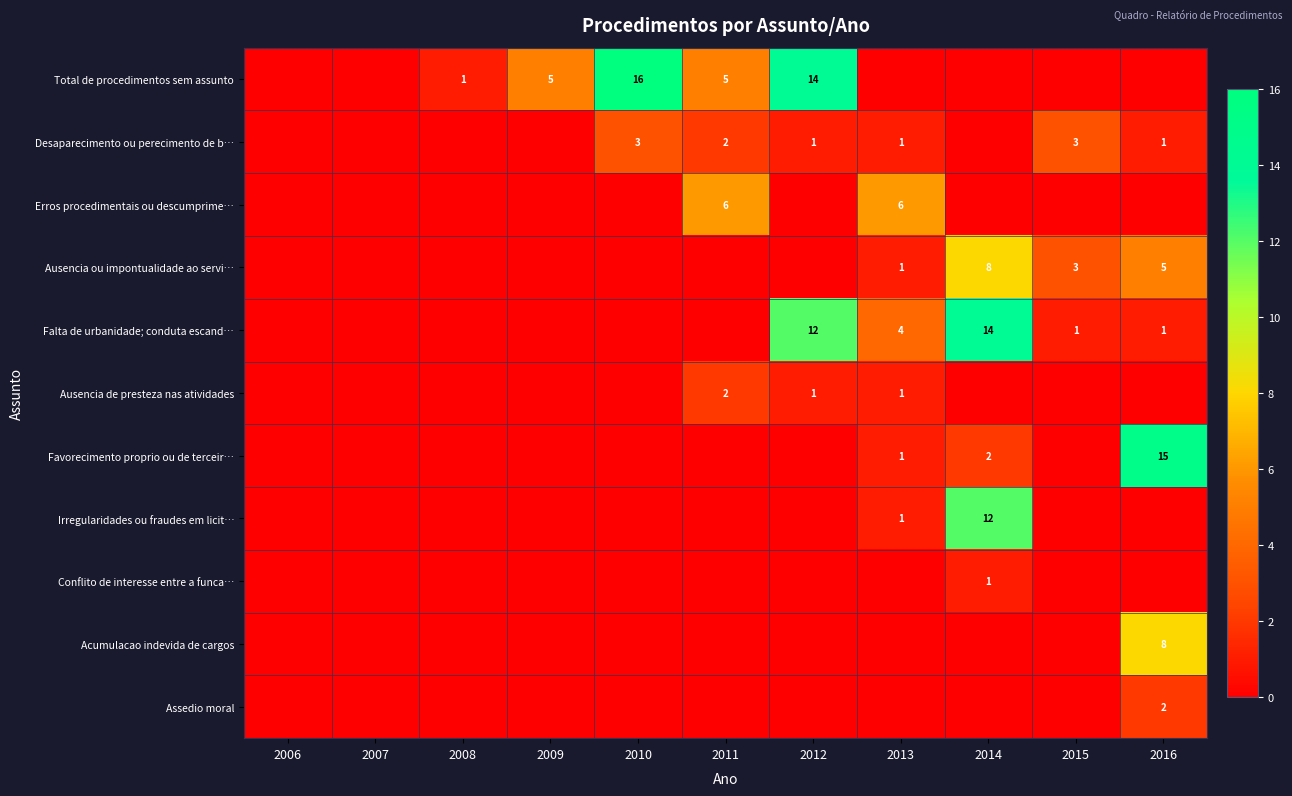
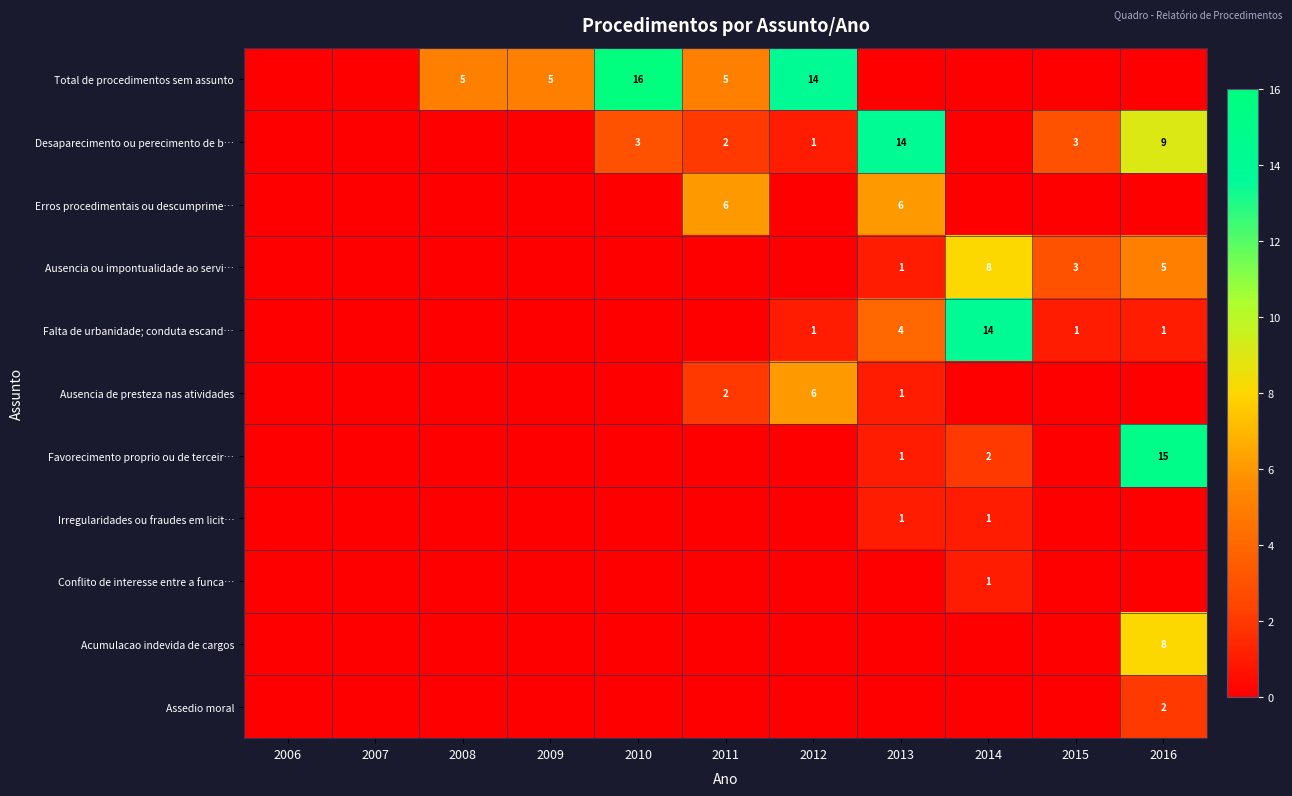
Total de procedimentos sem assunto, 2008: 1 -> 5
Desaparecimento ou perecimento de b…, 2013: 1 -> 14
Desaparecimento ou perecimento de b…, 2016: 1 -> 9
Falta de urbanidade; conduta escand…, 2012: 12 -> 1
Ausencia de presteza nas atividades, 2012: 1 -> 6
Irregularidades ou fraudes em licit…, 2014: 12 -> 1
